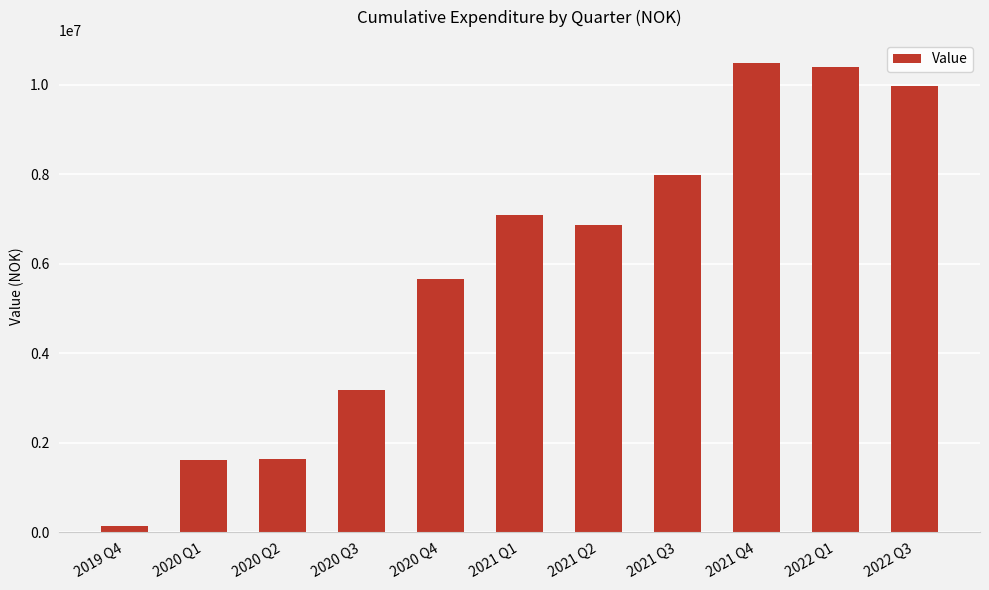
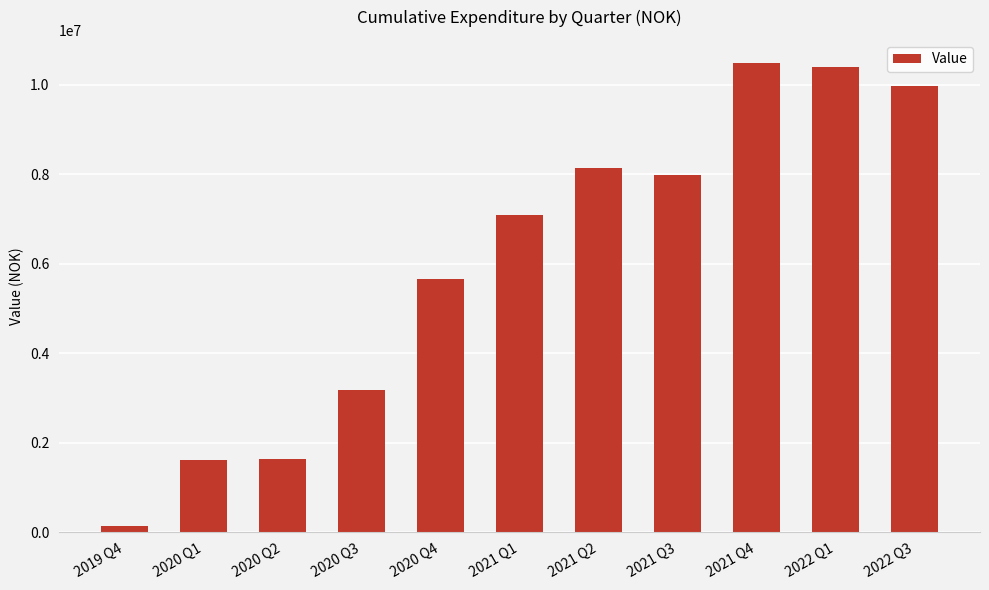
2021 Q2: 6900000 -> 8100000
